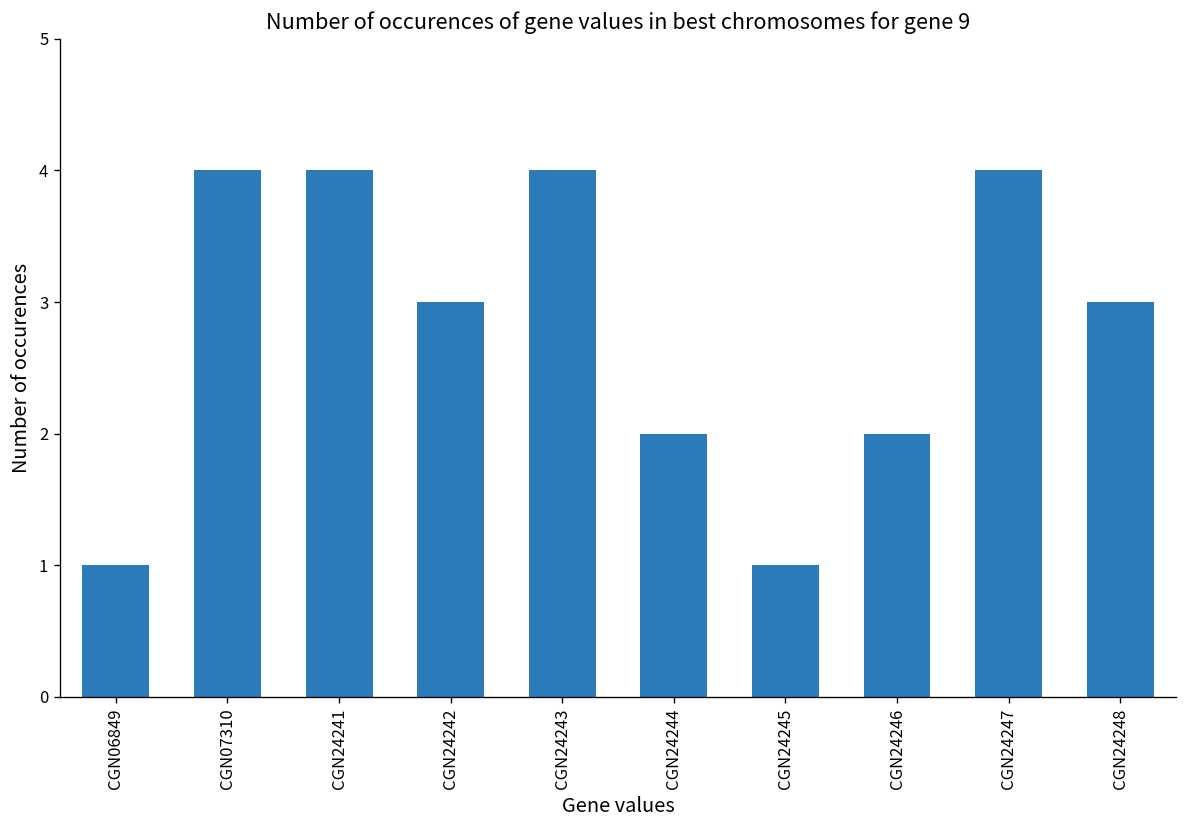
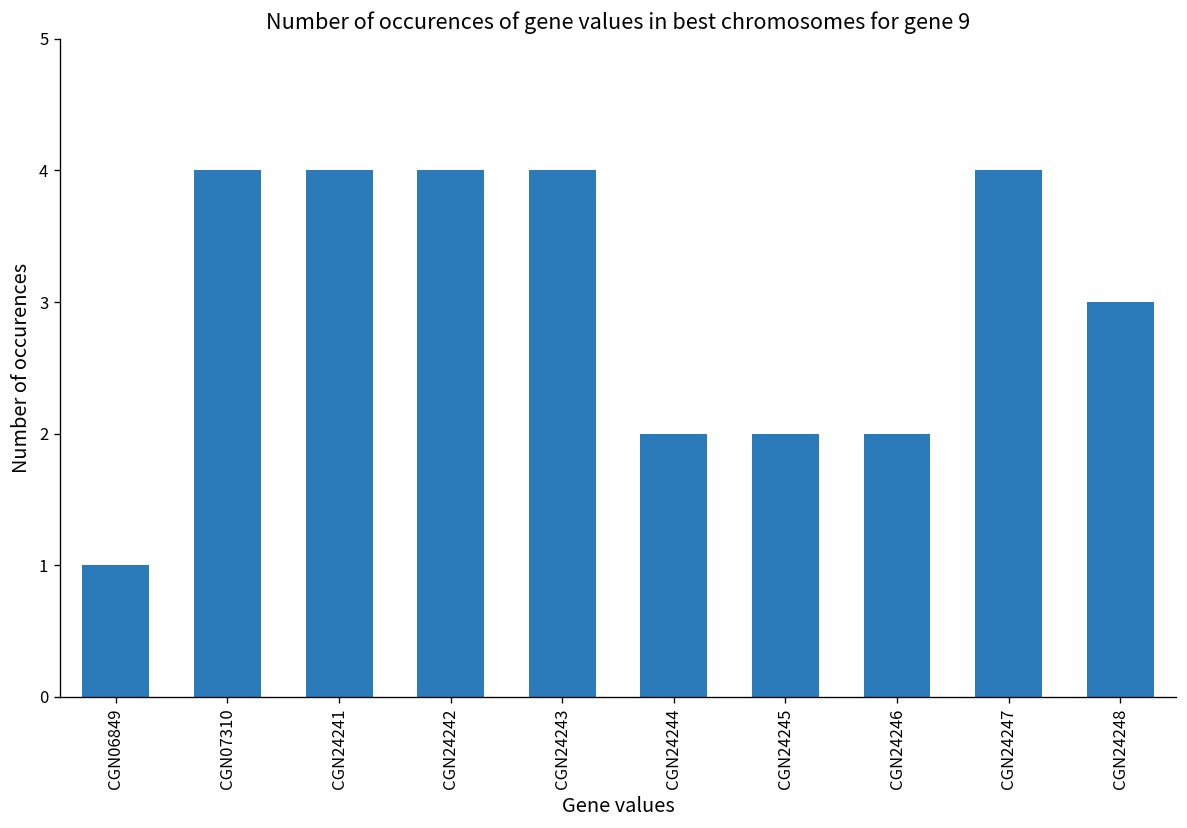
CGN24242: 3 -> 4
CGN24245: 1 -> 2
